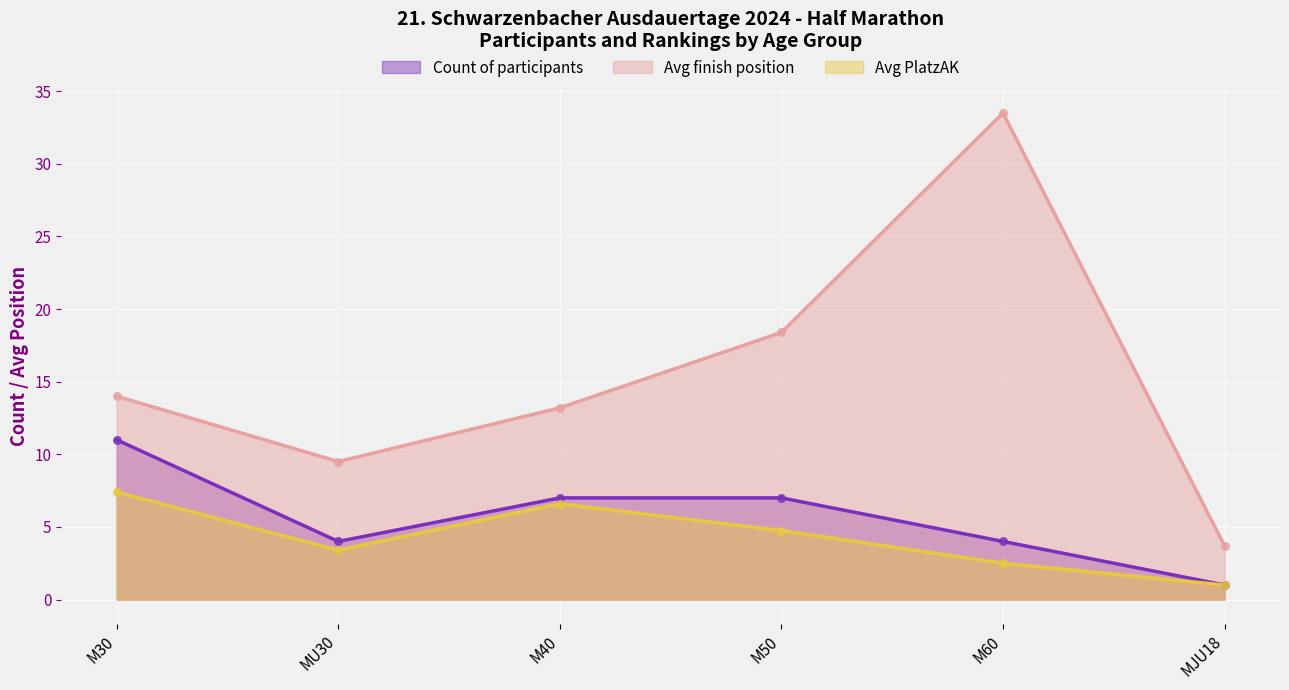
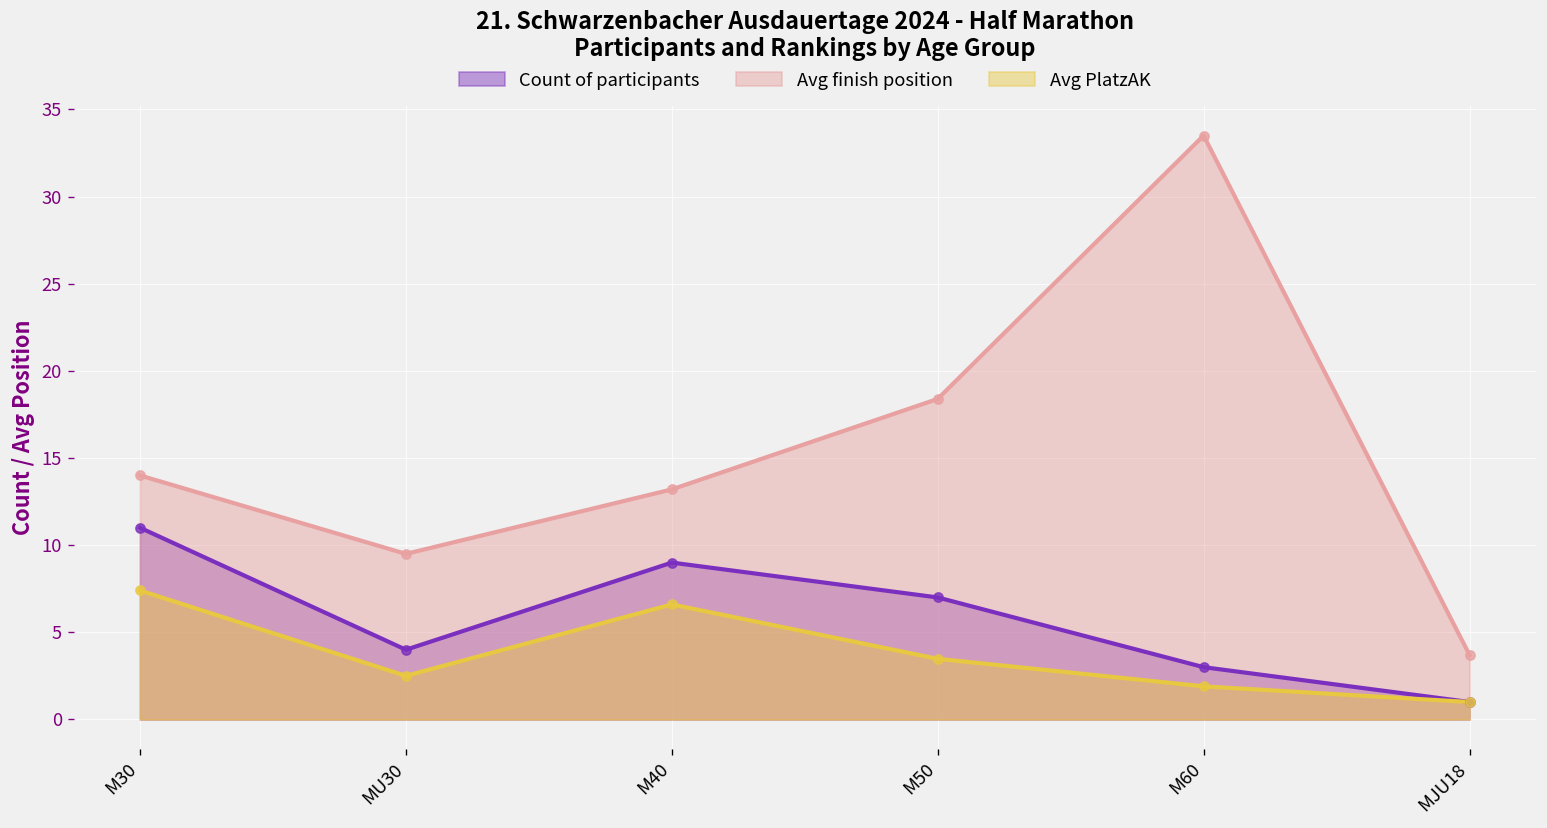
Avg PlatzAK, MU30: 3.4 -> 2.5
Count of participants, M40: 7 -> 9
Avg PlatzAK, M50: 4.8 -> 3.5
Count of participants, M60: 4 -> 3
Avg PlatzAK, M60: 2.5 -> 1.9
